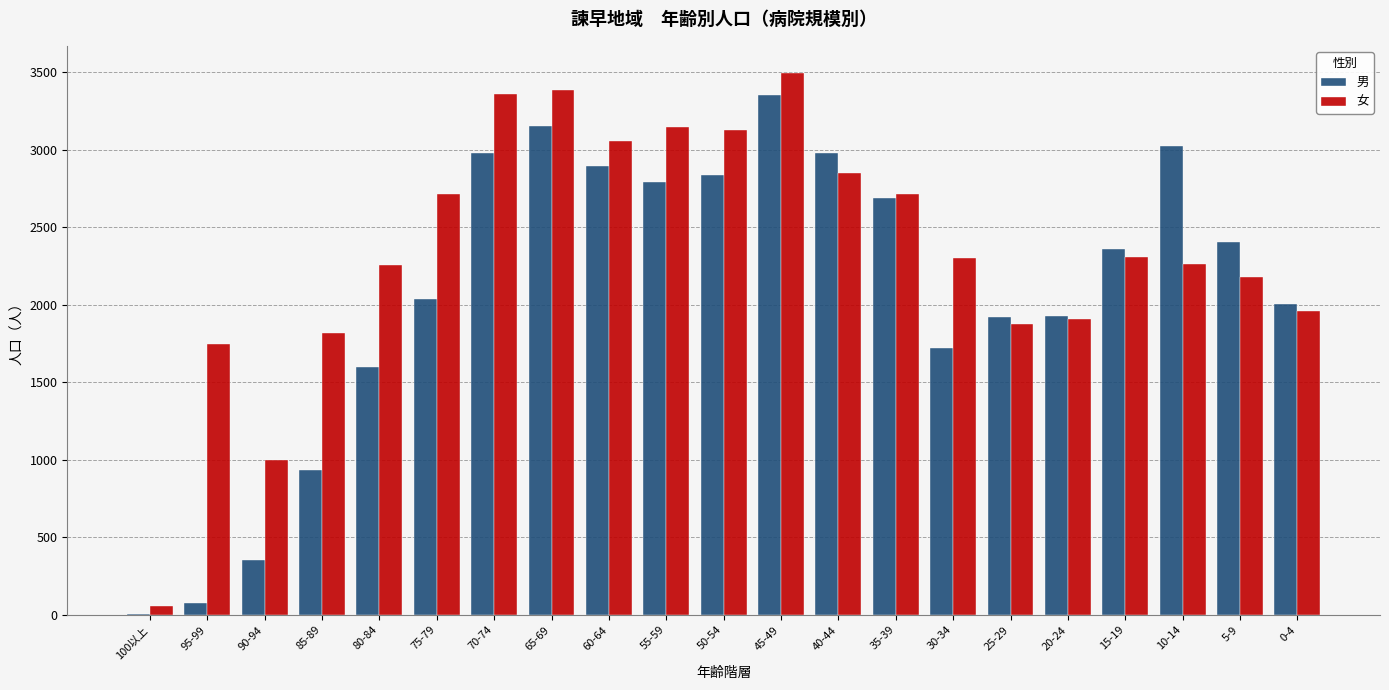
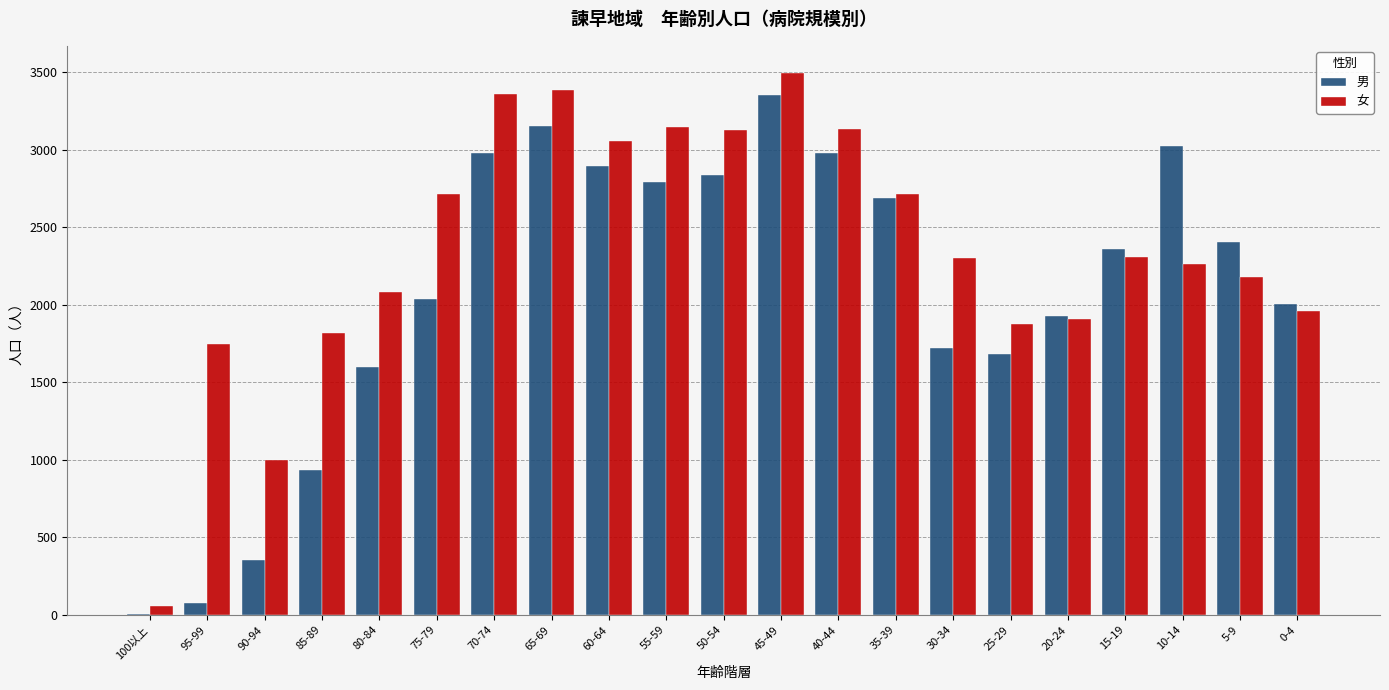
女, 80-84: 2260 -> 2080
女, 40-44: 2850 -> 3140
男, 25-29: 1920 -> 1680
